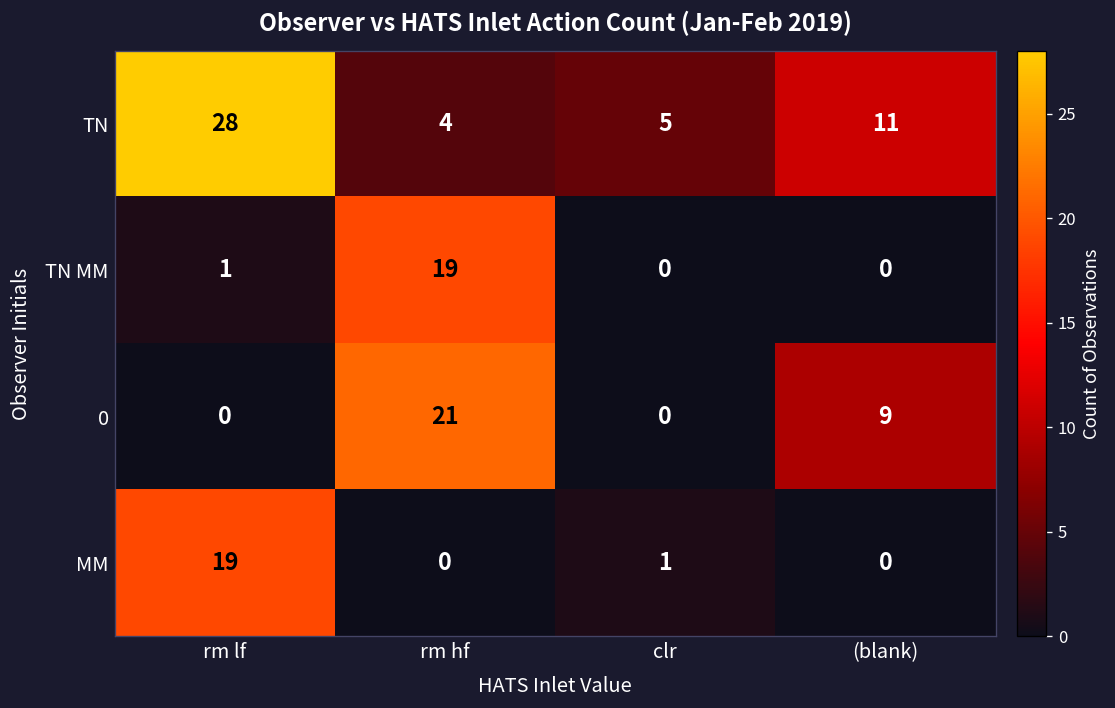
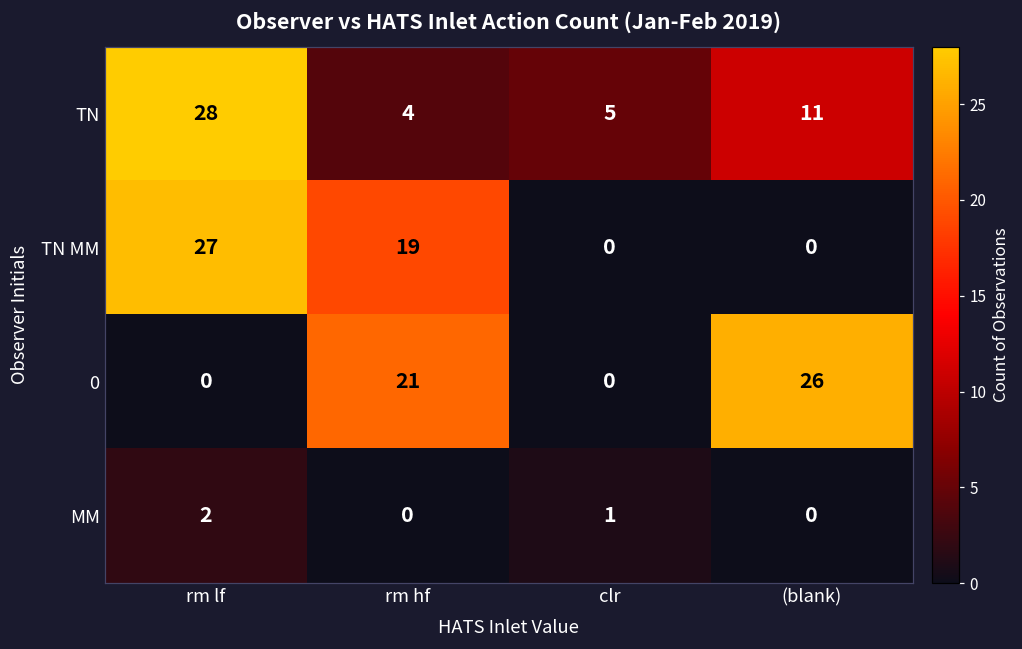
TN MM, rm lf: 1 -> 27
0, (blank): 9 -> 26
MM, rm lf: 19 -> 2
